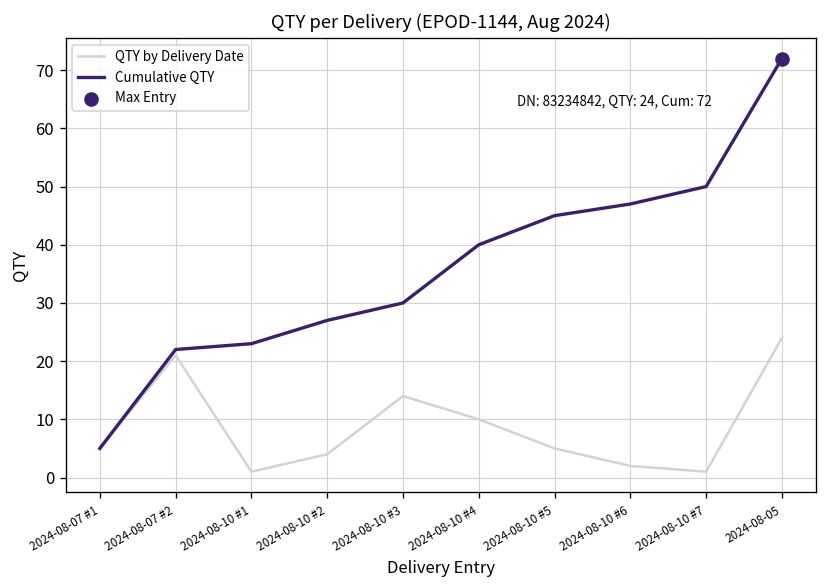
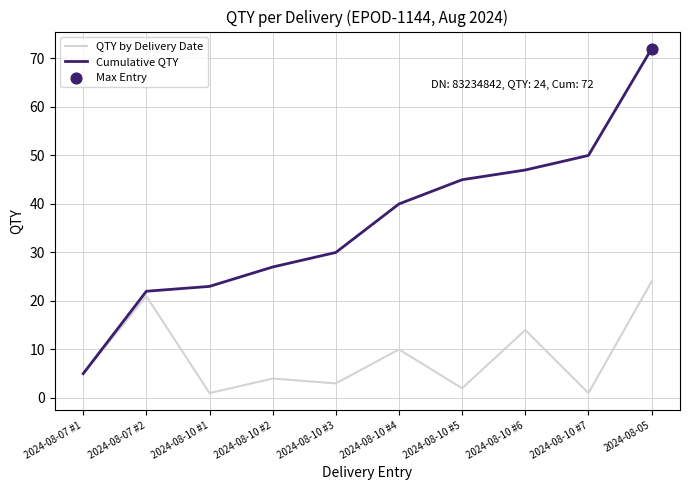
QTY by Delivery Date, 2024-08-10 #3: 14 -> 3
QTY by Delivery Date, 2024-08-10 #5: 5 -> 2
QTY by Delivery Date, 2024-08-10 #6: 2 -> 14
